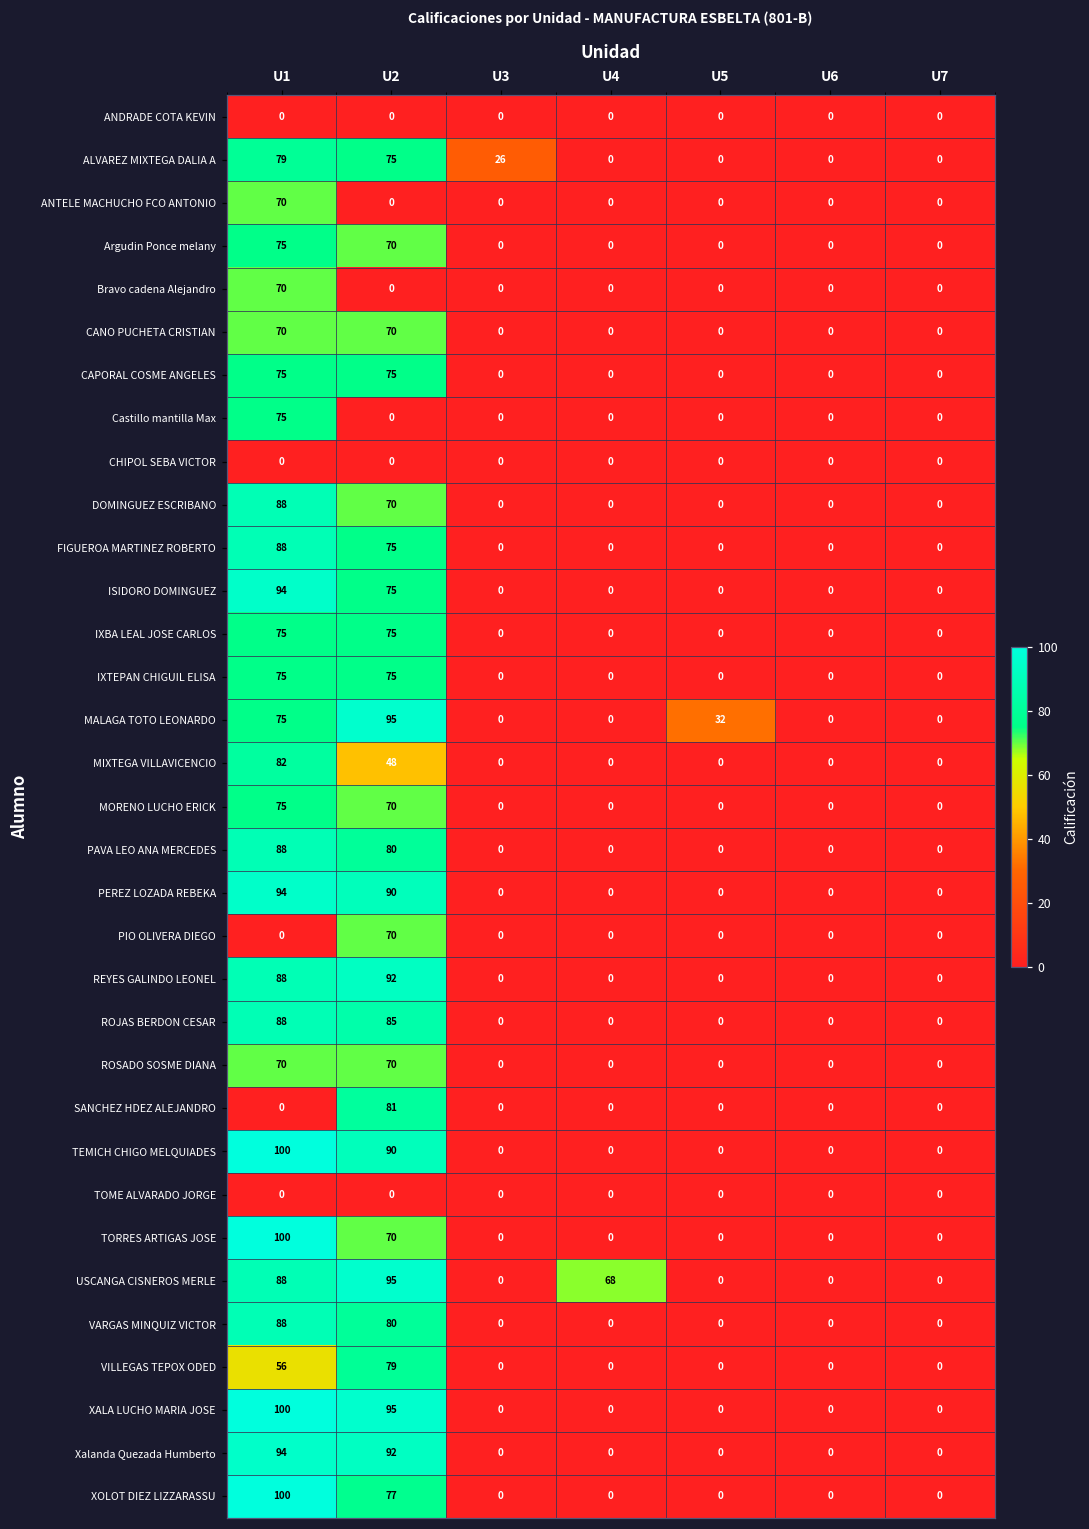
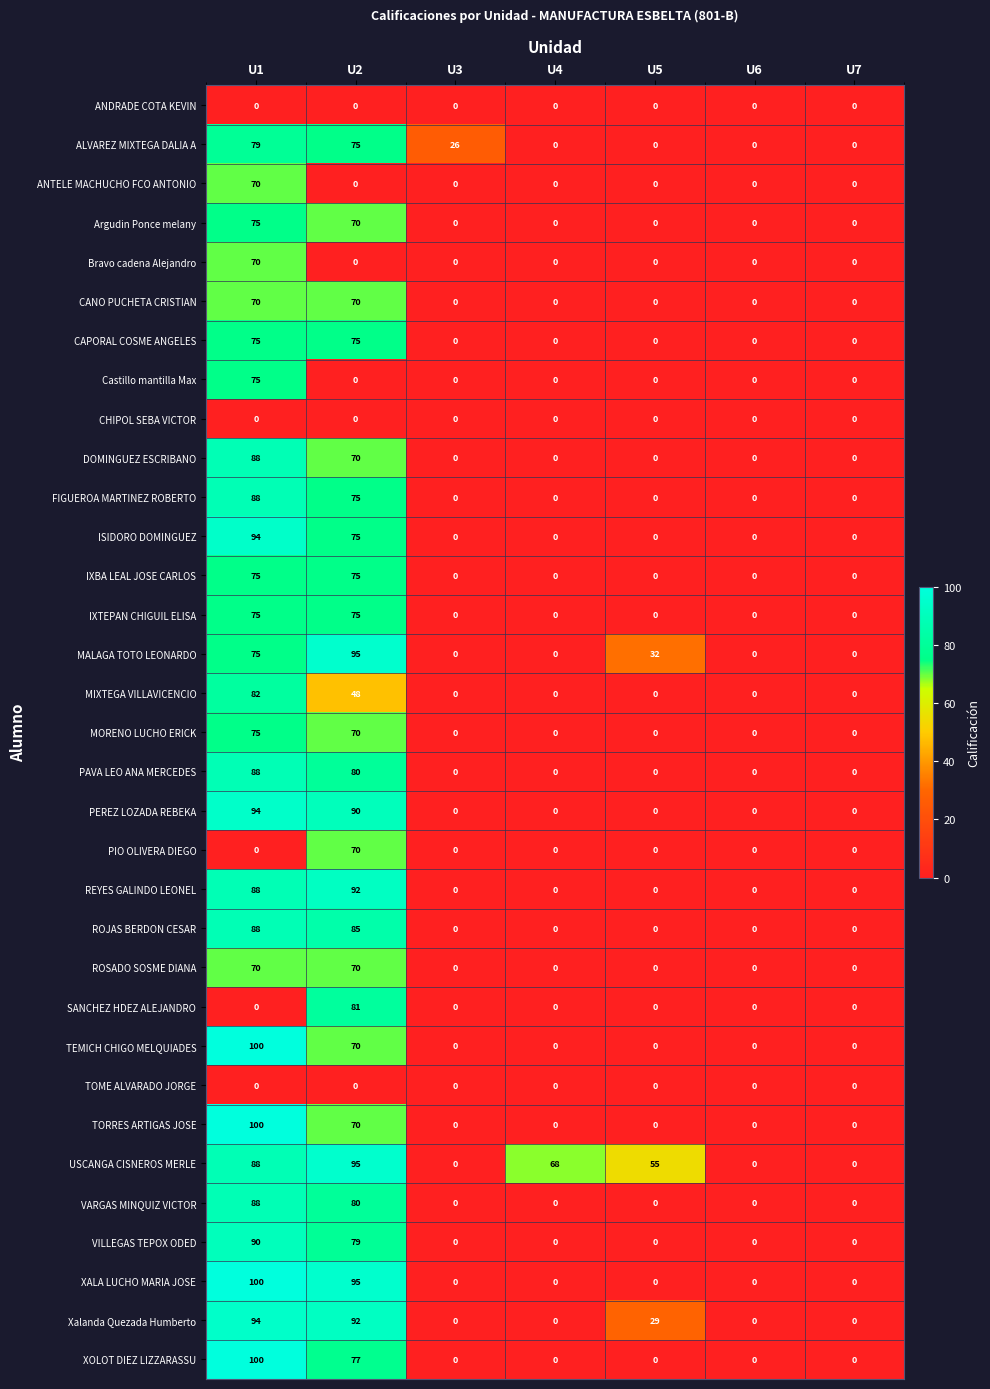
TEMICH CHIGO MELQUIADES, U2: 90 -> 70
USCANGA CISNEROS MERLE, U5: 0 -> 55
VILLEGAS TEPOX ODED, U1: 56 -> 90
Xalanda Quezada Humberto, U5: 0 -> 29
